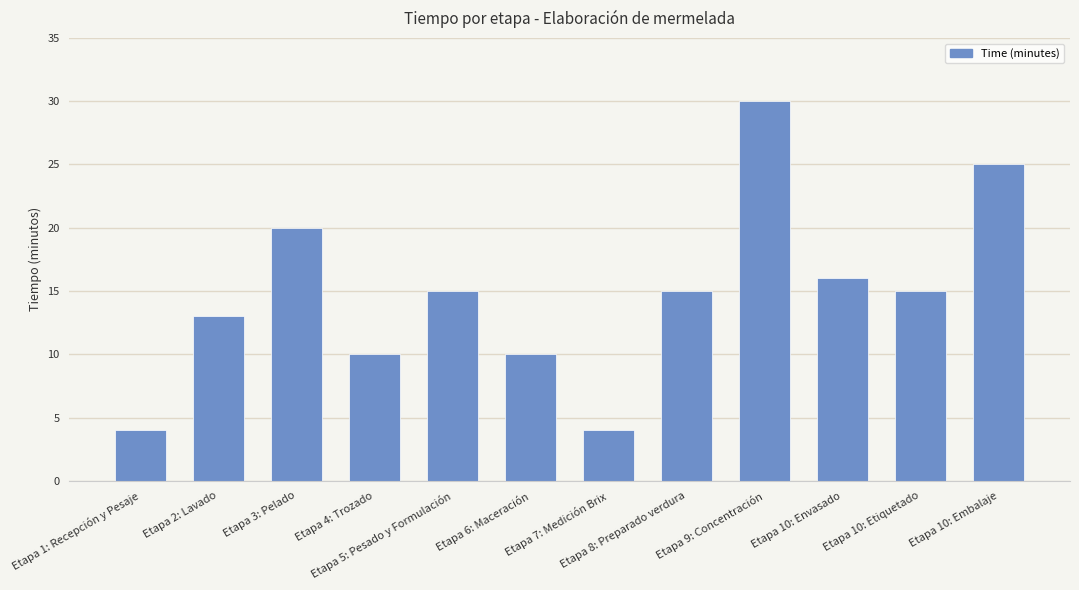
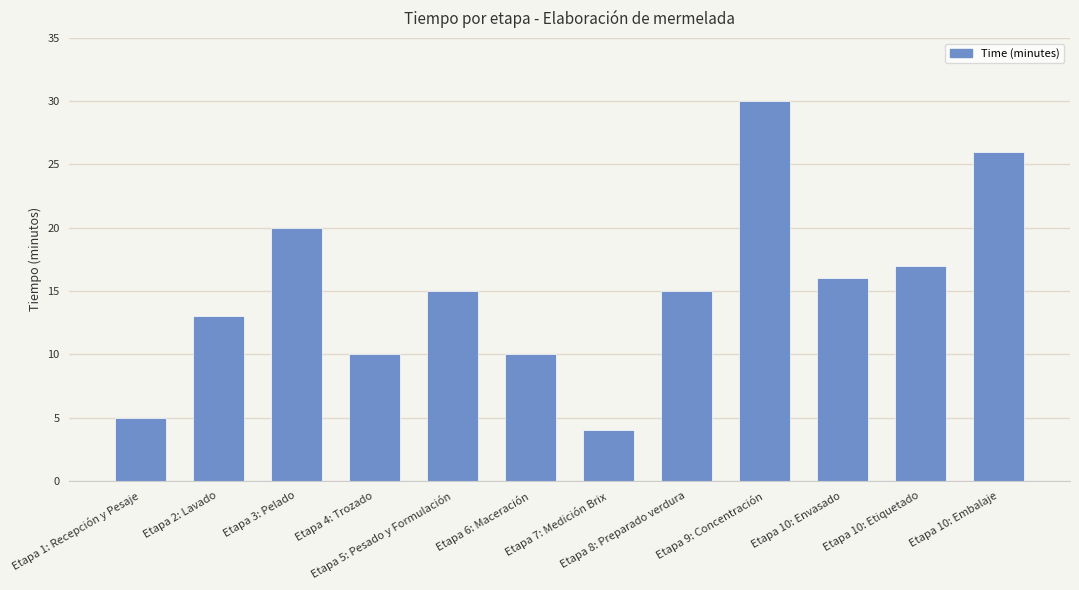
Etapa 1: Recepción y Pesaje: 4 -> 5
Etapa 10: Etiquetado: 15 -> 17
Etapa 10: Embalaje: 25 -> 26
